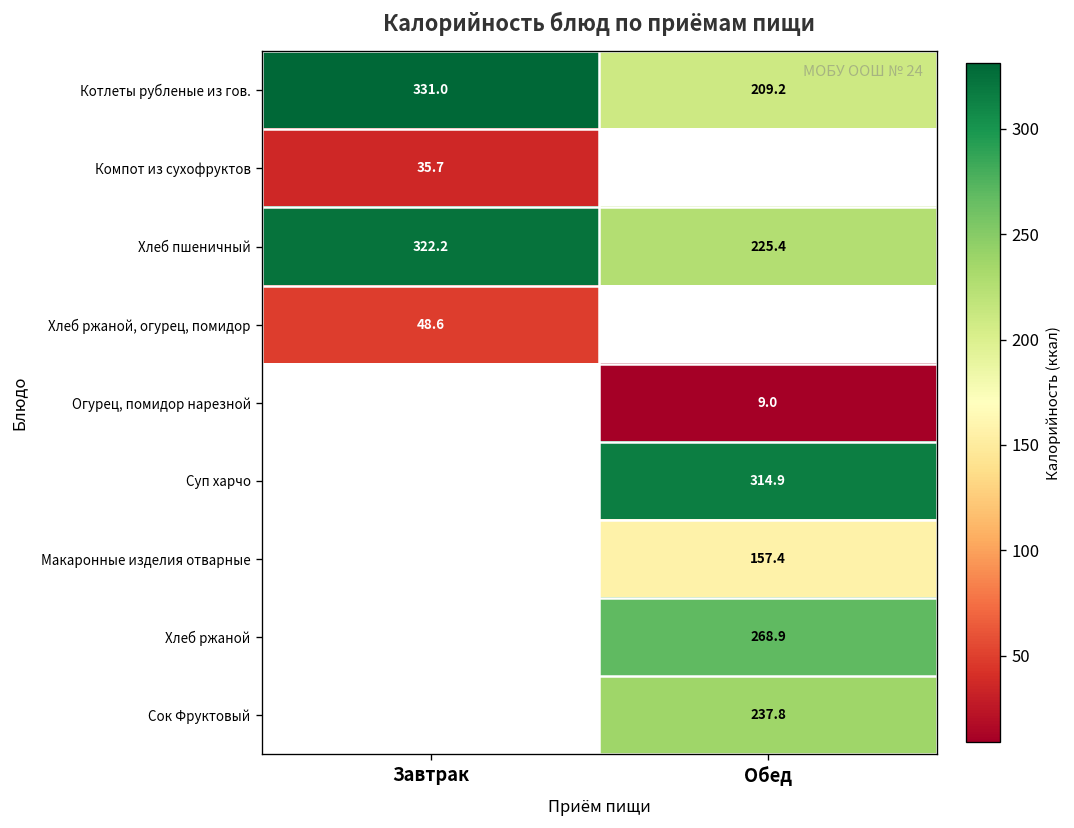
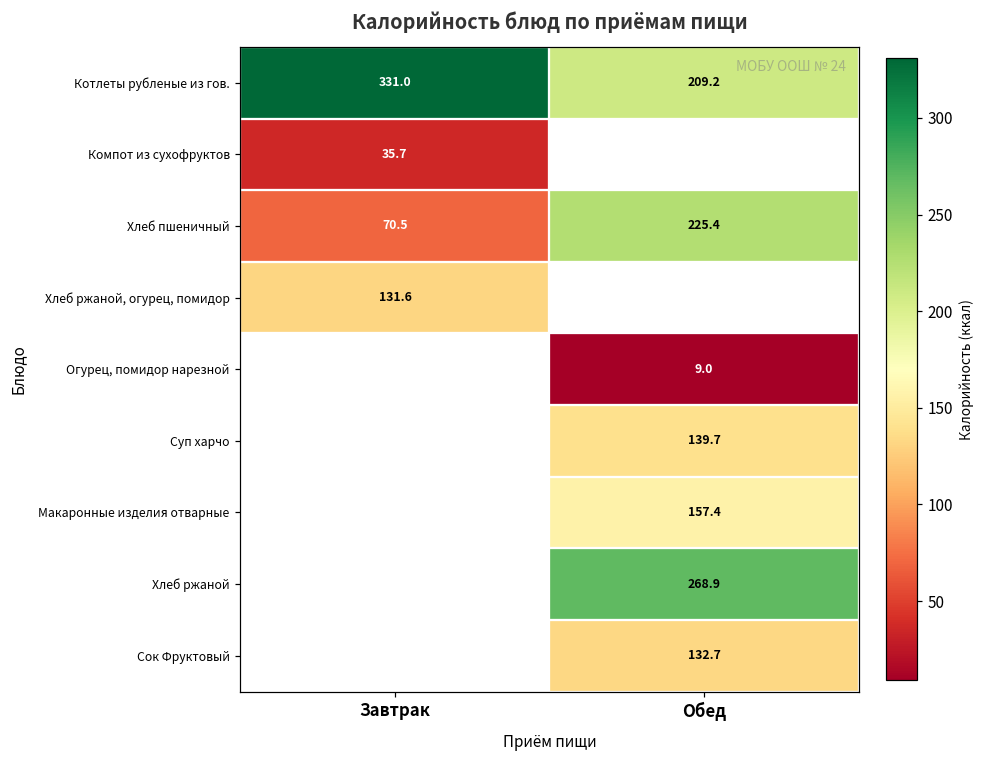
Хлеб пшеничный, Завтрак: 322.2 -> 70.5
Хлеб ржаной, огурец, помидор, Завтрак: 48.6 -> 131.6
Суп харчо, Обед: 314.9 -> 139.7
Сок Фруктовый, Обед: 237.8 -> 132.7
